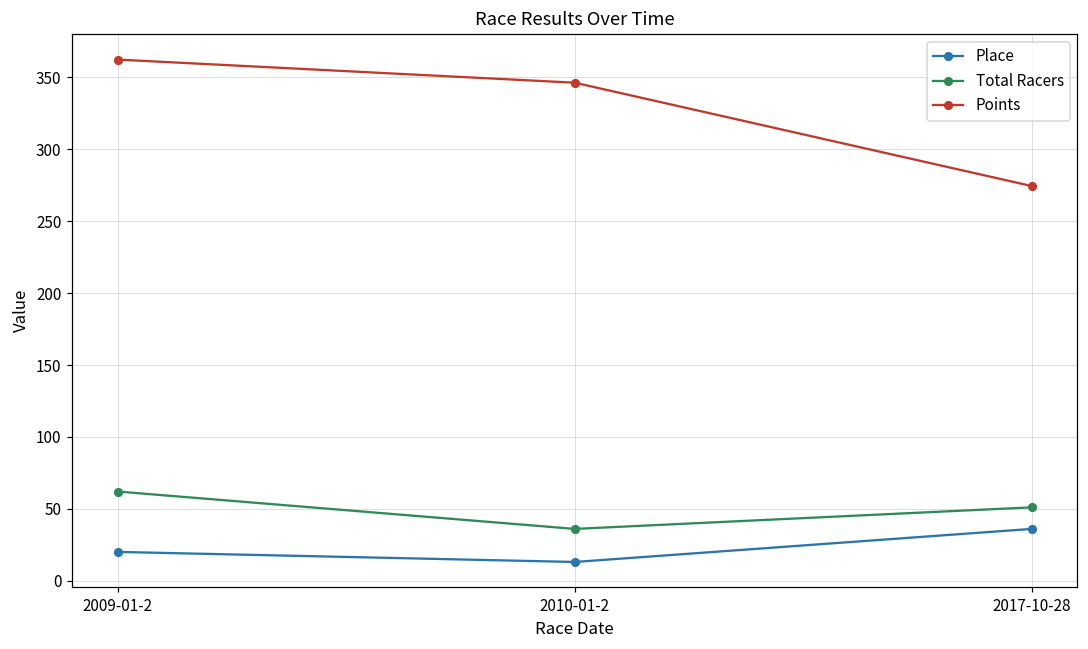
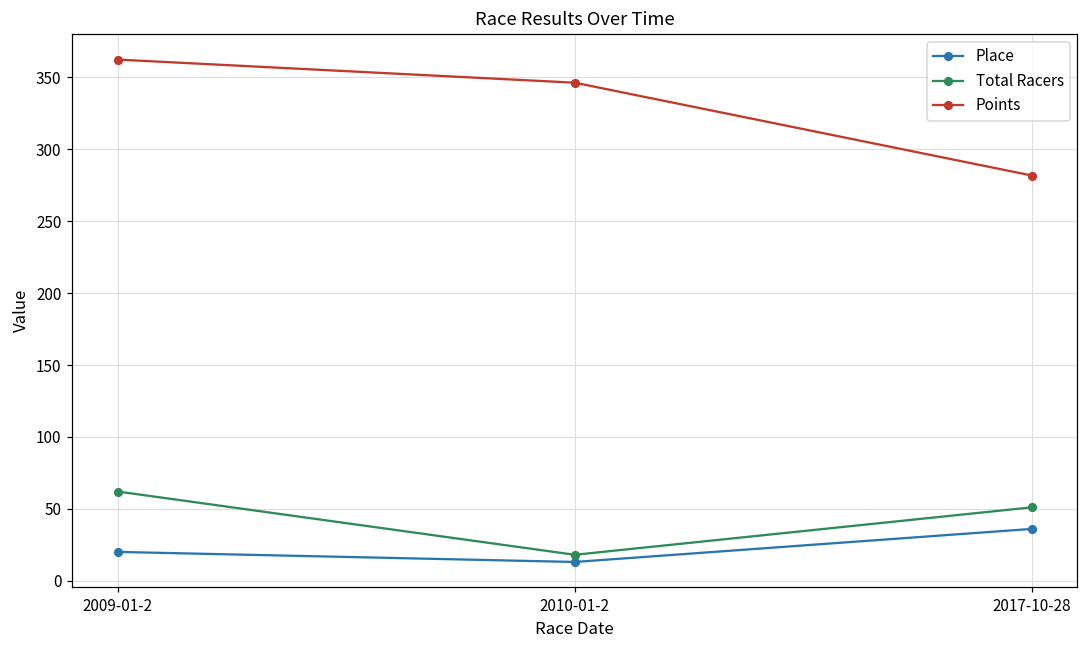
Total Racers, 2010-01-2: 36 -> 18
Points, 2017-10-28: 274 -> 282
